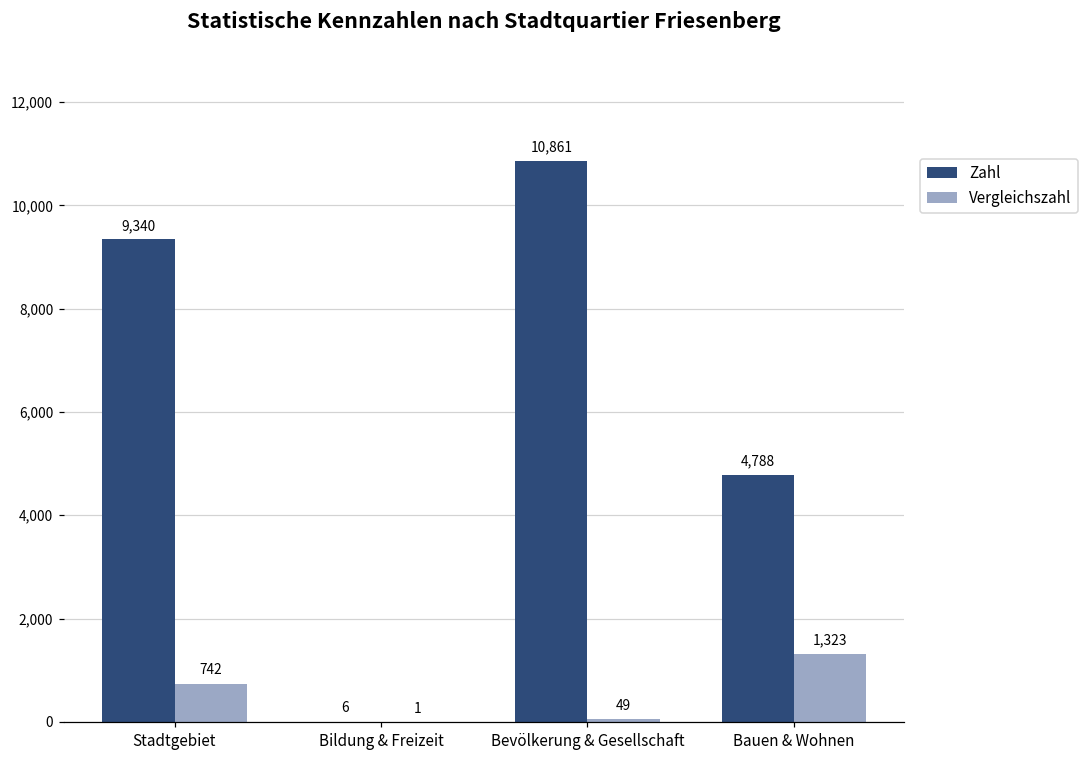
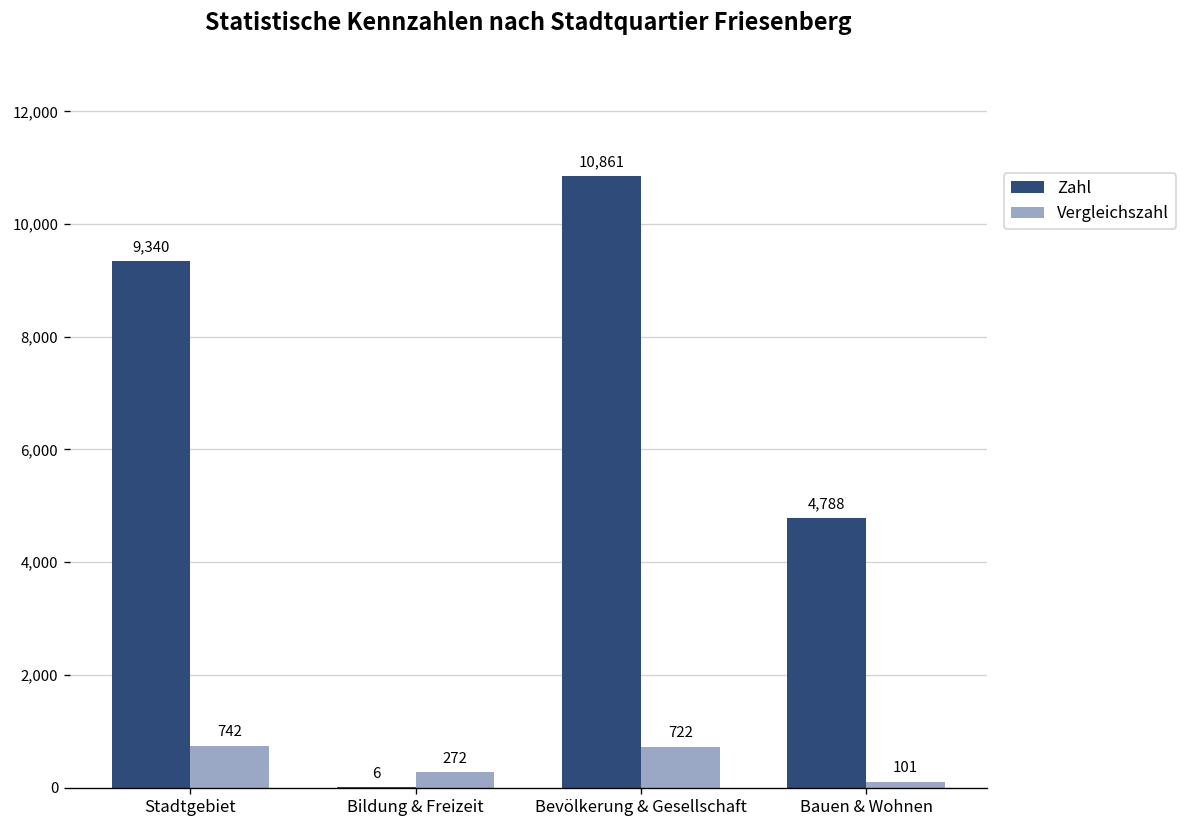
Vergleichszahl, Bildung & Freizeit: 1 -> 272
Vergleichszahl, Bevölkerung & Gesellschaft: 49 -> 722
Vergleichszahl, Bauen & Wohnen: 1,323 -> 101
